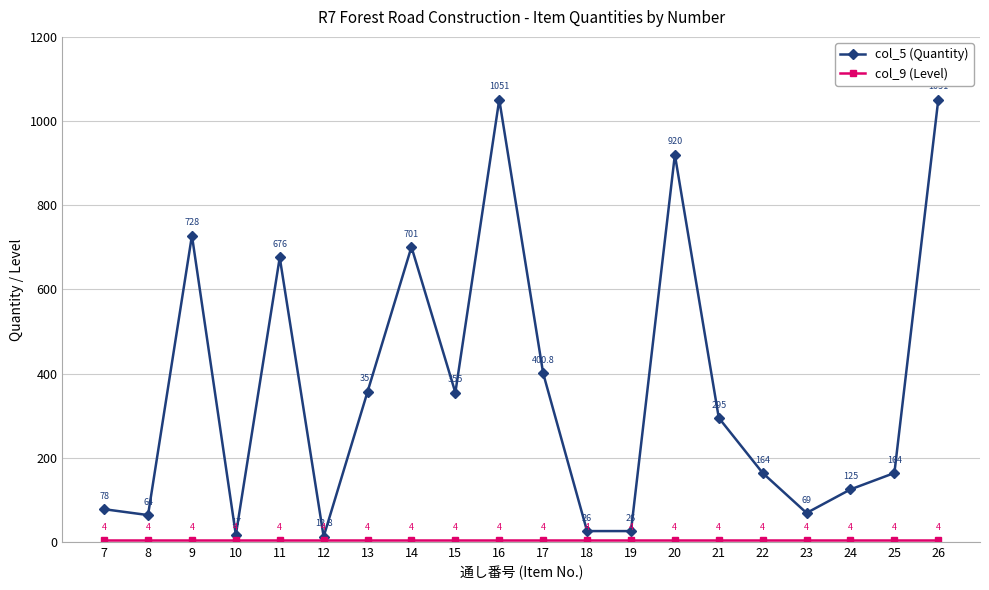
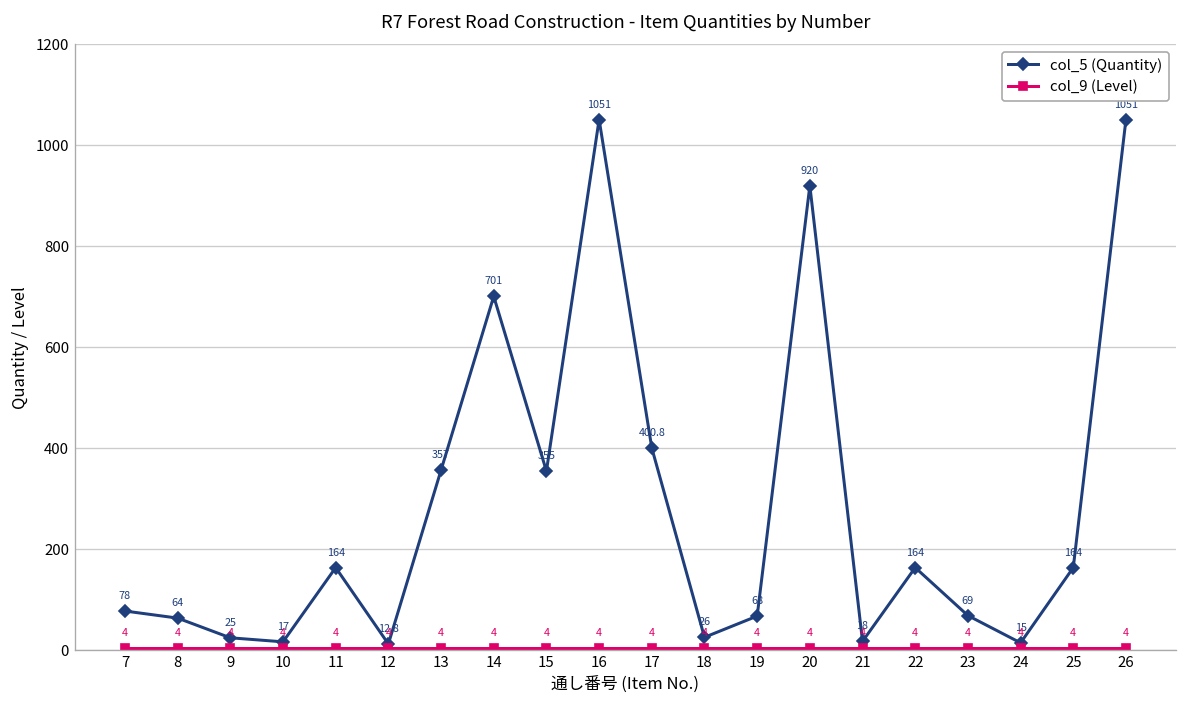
col_5 (Quantity), 9: 728 -> 25
col_5 (Quantity), 11: 676 -> 164
col_5 (Quantity), 19: 26 -> 68
col_5 (Quantity), 21: 295 -> 18
col_5 (Quantity), 24: 125 -> 15
